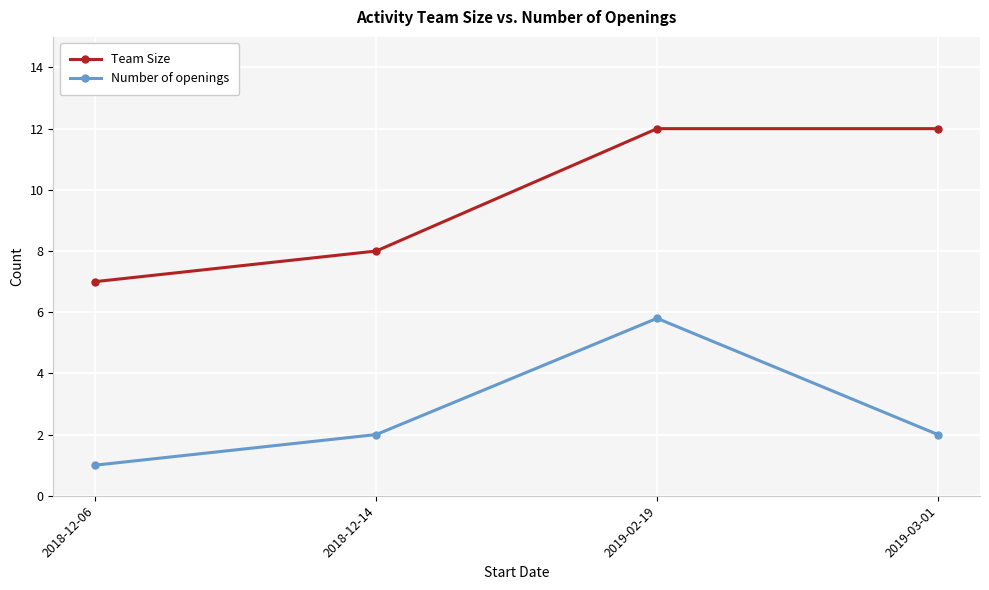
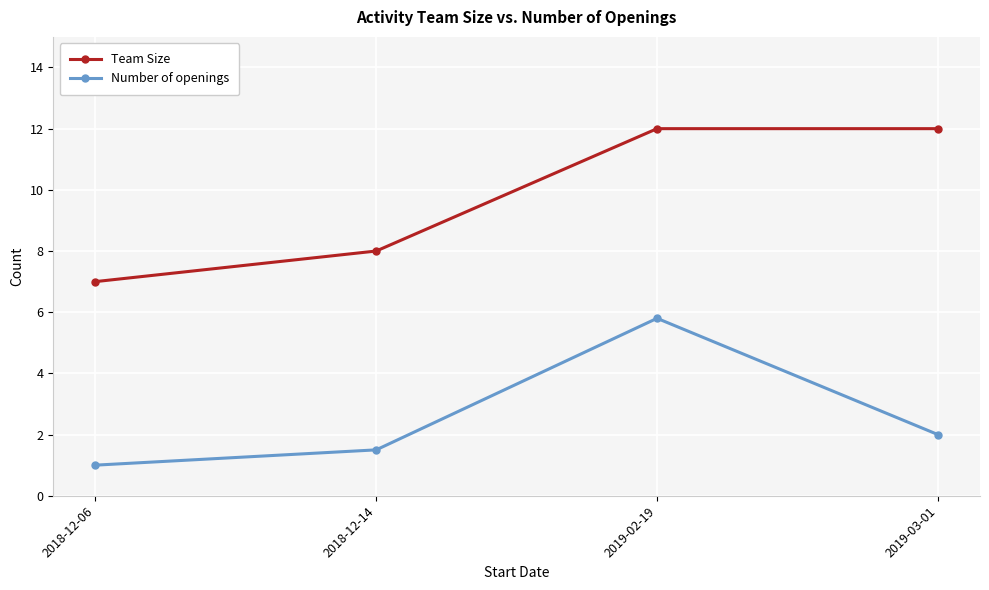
Number of openings, 2018-12-14: 2.0 -> 1.5
